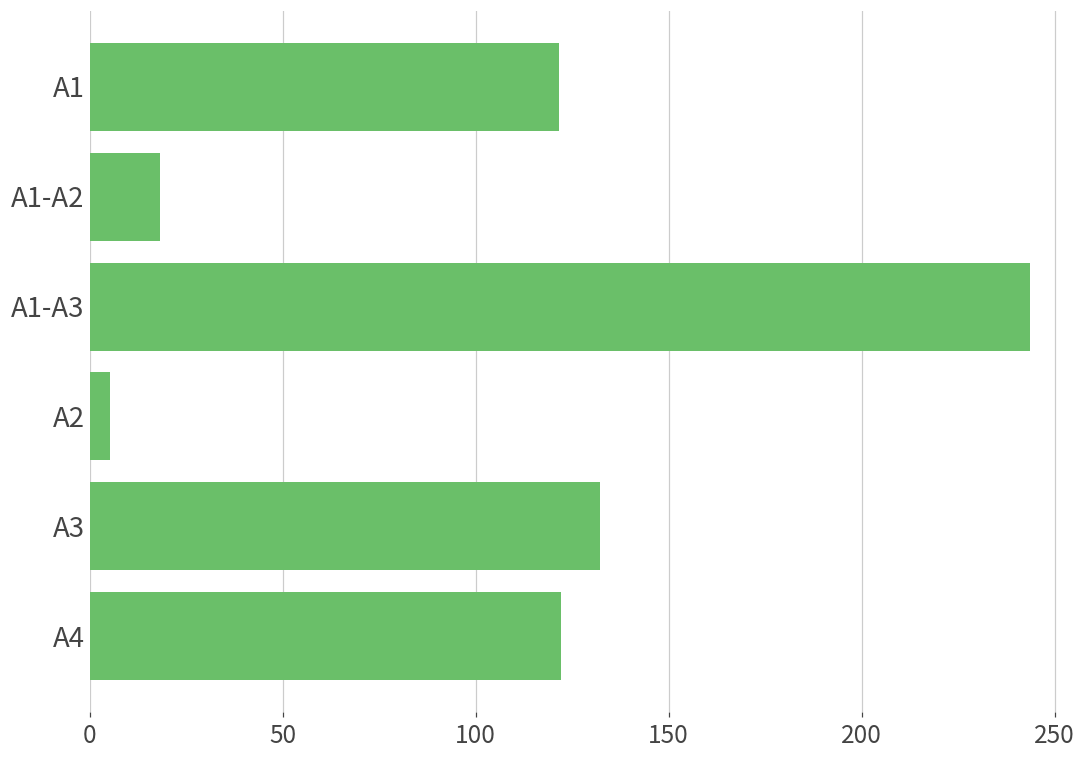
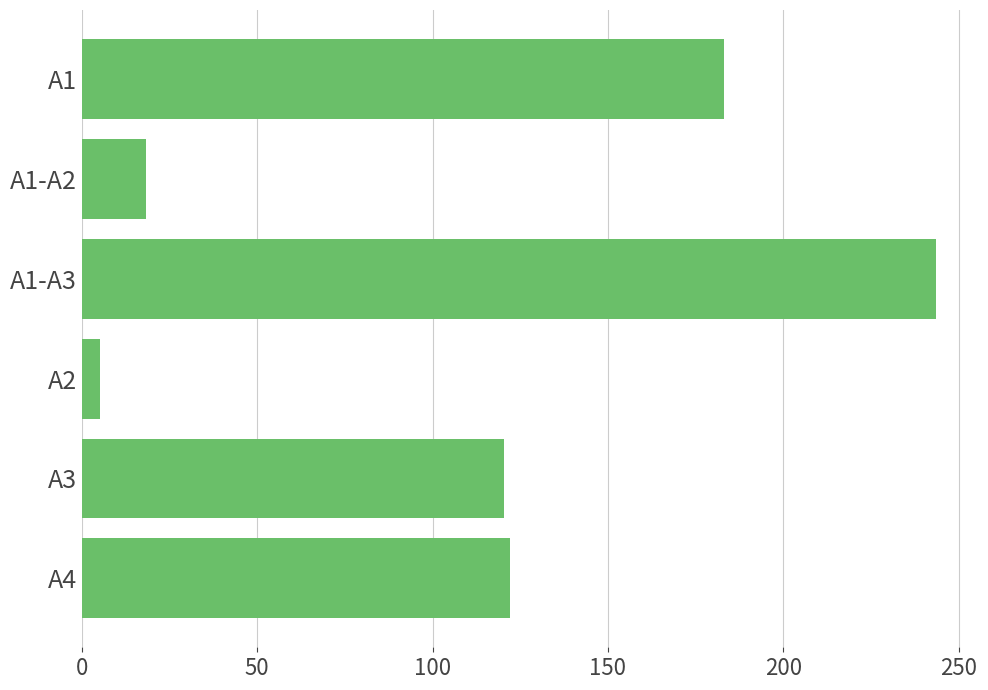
A1: 122 -> 183
A3: 132 -> 120
